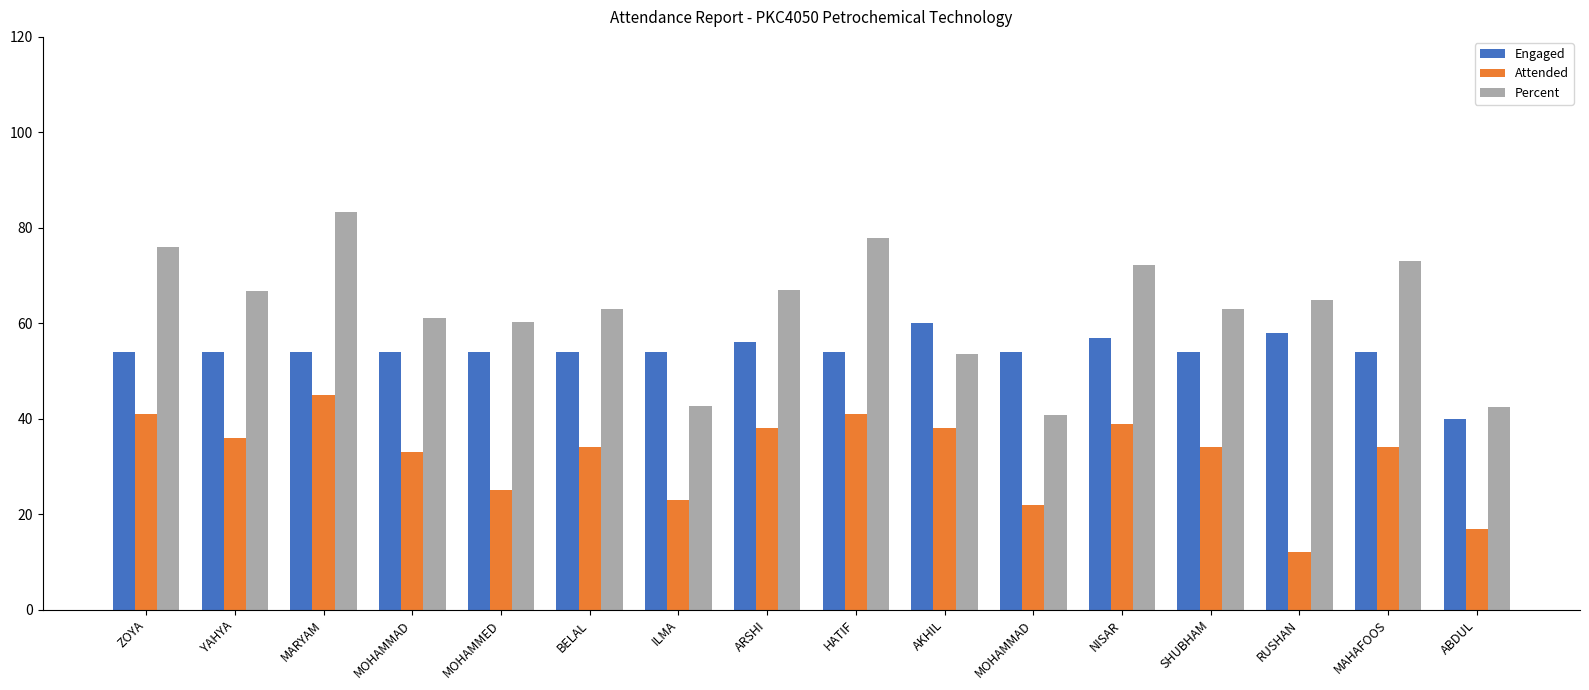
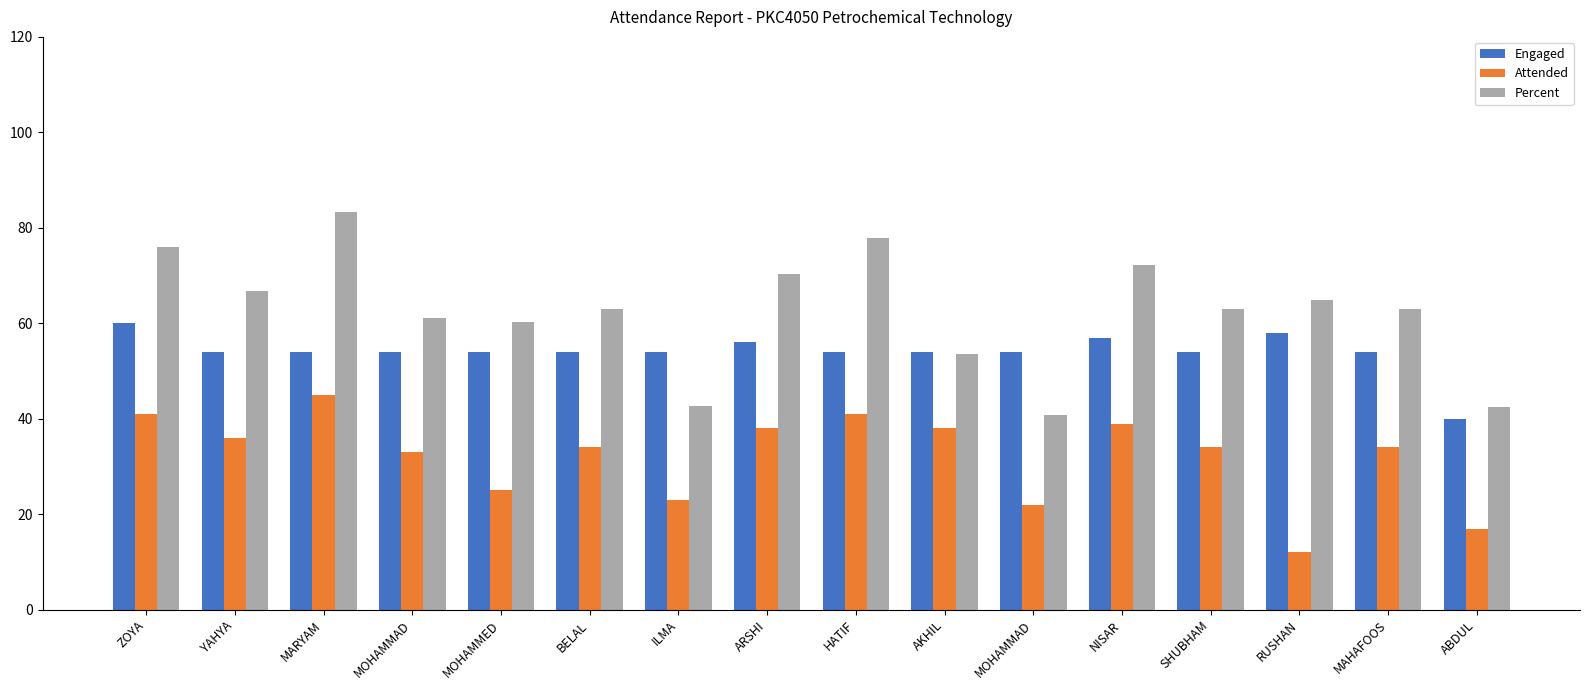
Engaged, ZOYA: 54 -> 60
Percent, ARSHI: 67 -> 70
Engaged, AKHIL: 60 -> 54
Percent, MAHAFOOS: 73 -> 63
